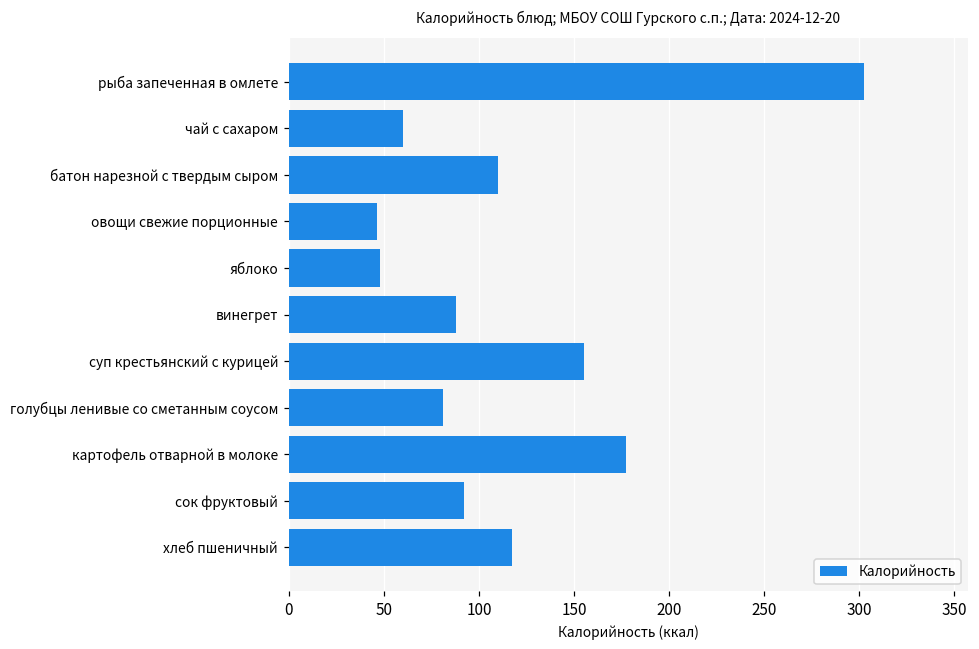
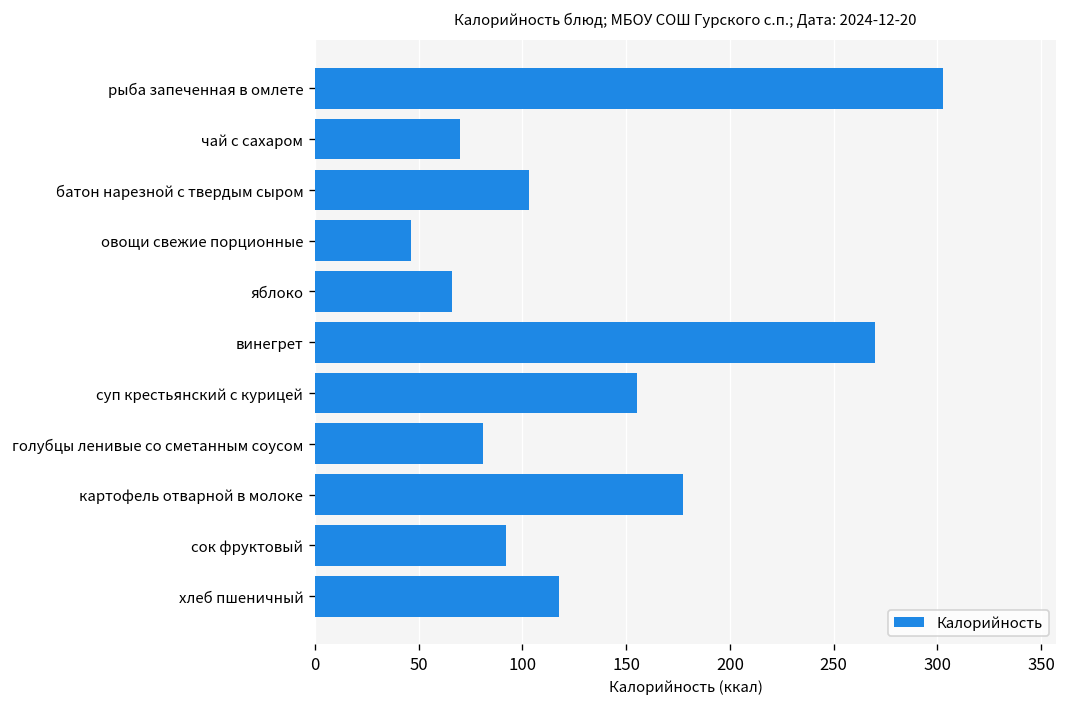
чай с сахаром: 60 -> 70
батон нарезной с твердым сыром: 110 -> 103
яблоко: 48 -> 66
винегрет: 88 -> 270
